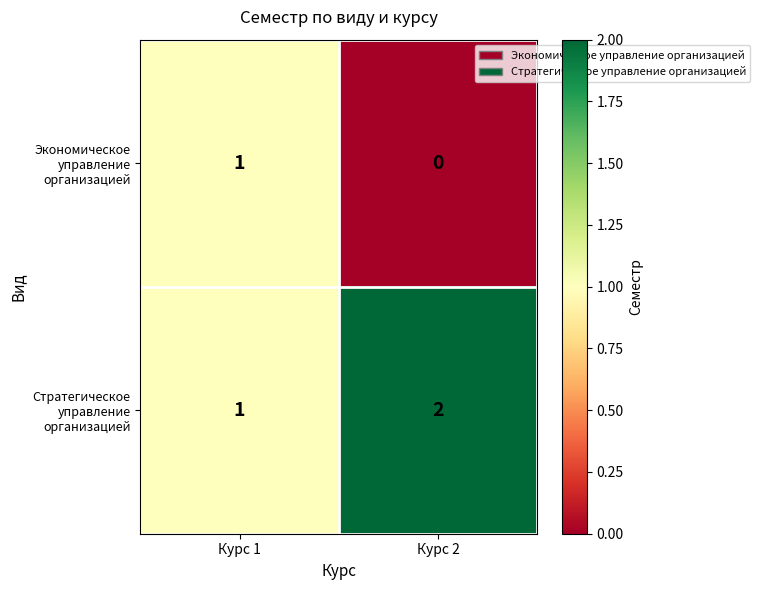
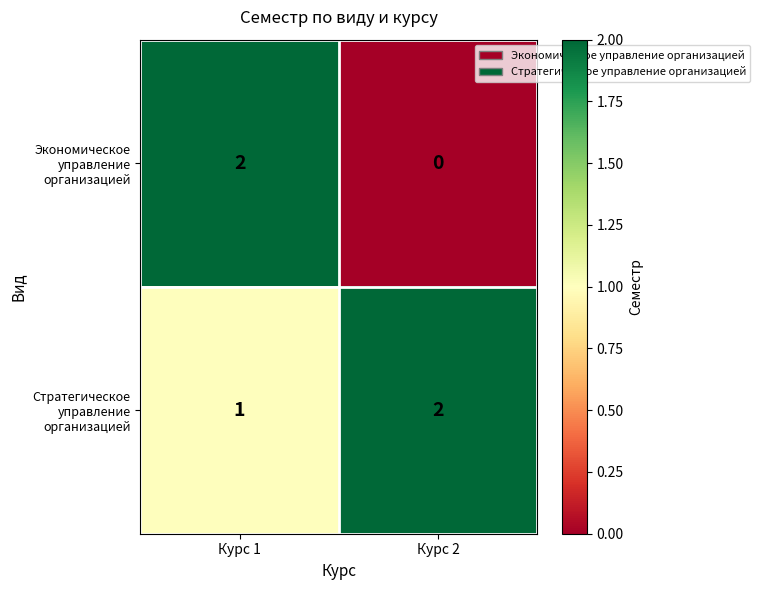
Экономическое управление организацией, Курс 1: 1 -> 2
